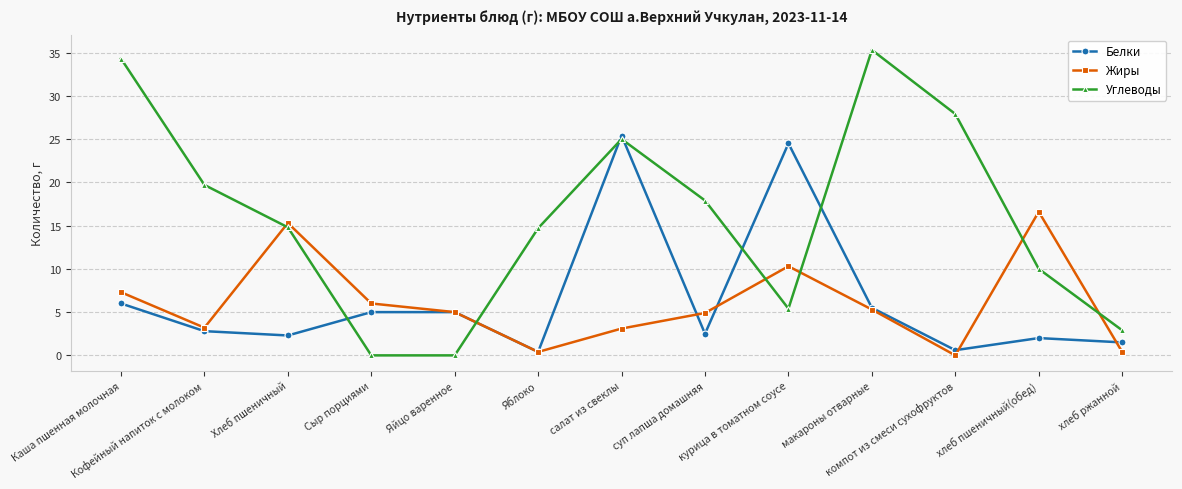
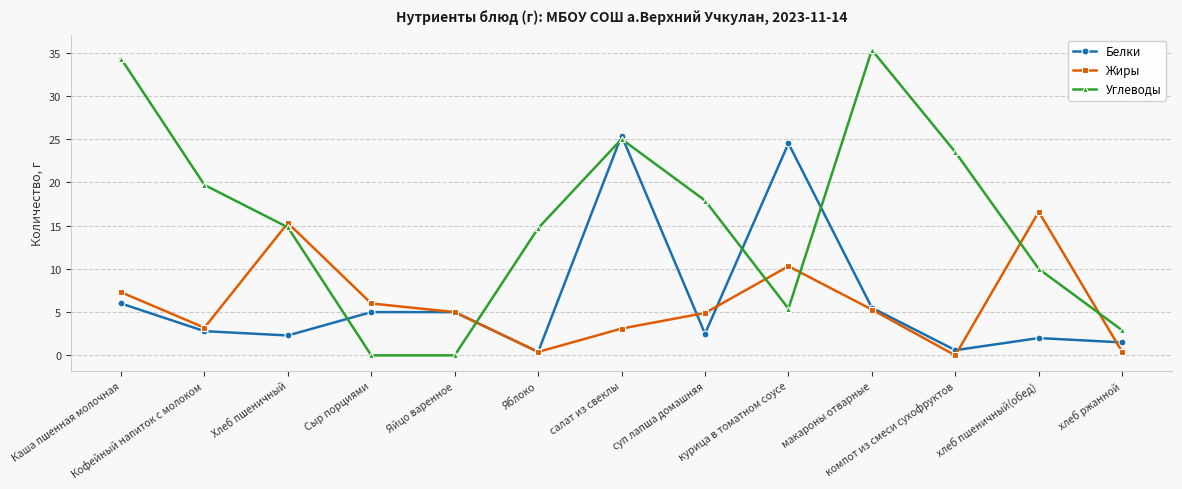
Углеводы, компот из смеси сухофруктов: 28 -> 24
